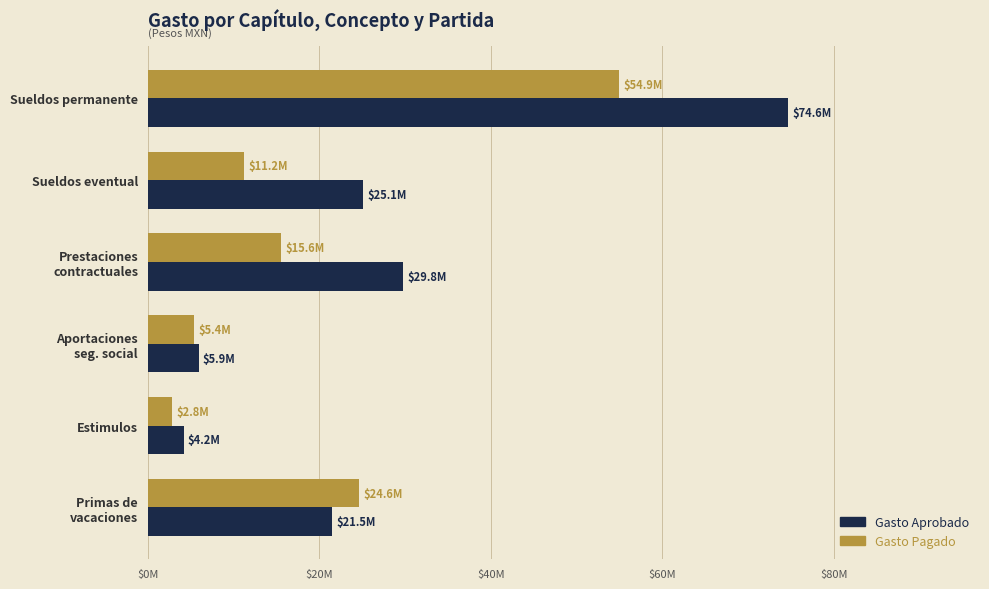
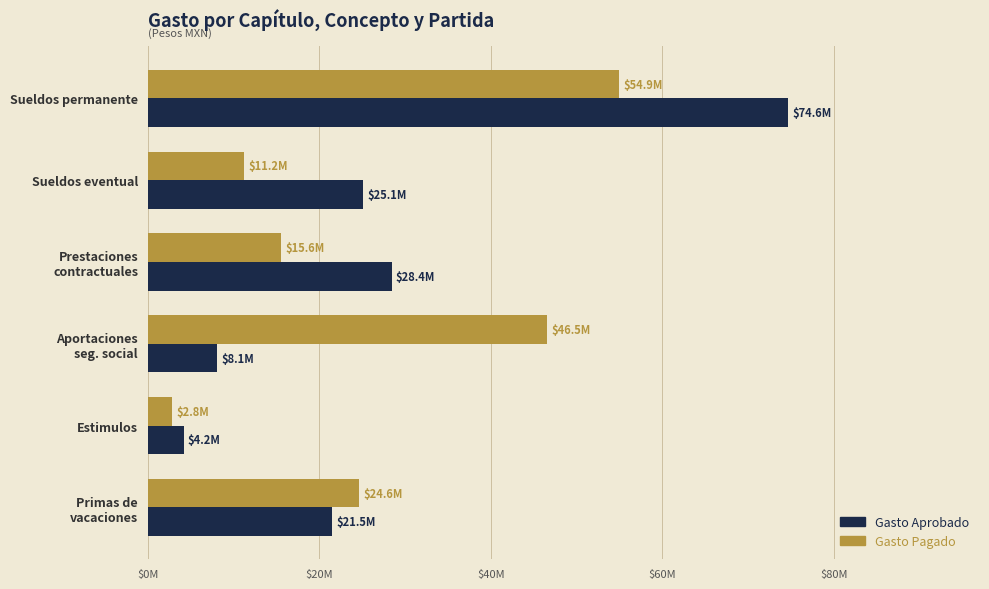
Gasto Aprobado, Prestaciones contractuales: $29.8M -> $28.4M
Gasto Pagado, Aportaciones seg. social: $5.4M -> $46.5M
Gasto Aprobado, Aportaciones seg. social: $5.9M -> $8.1M
